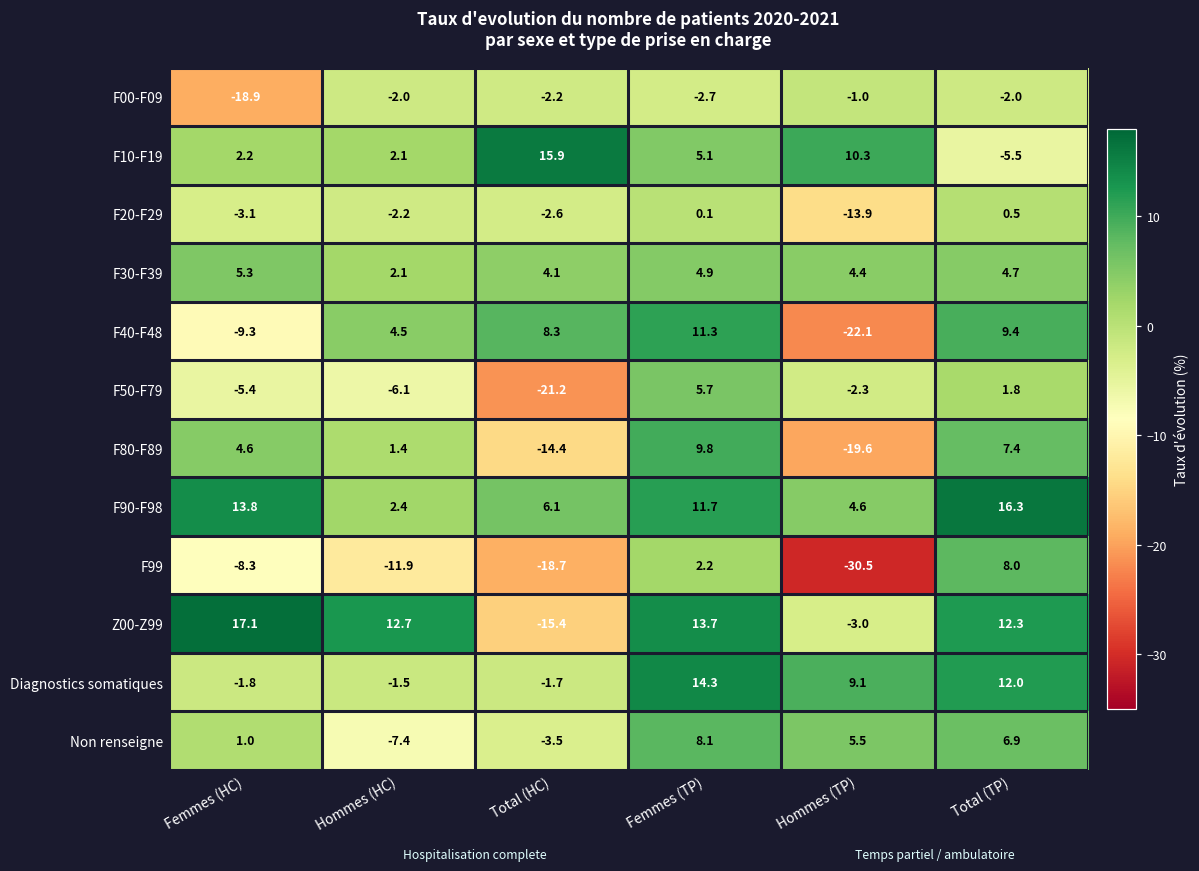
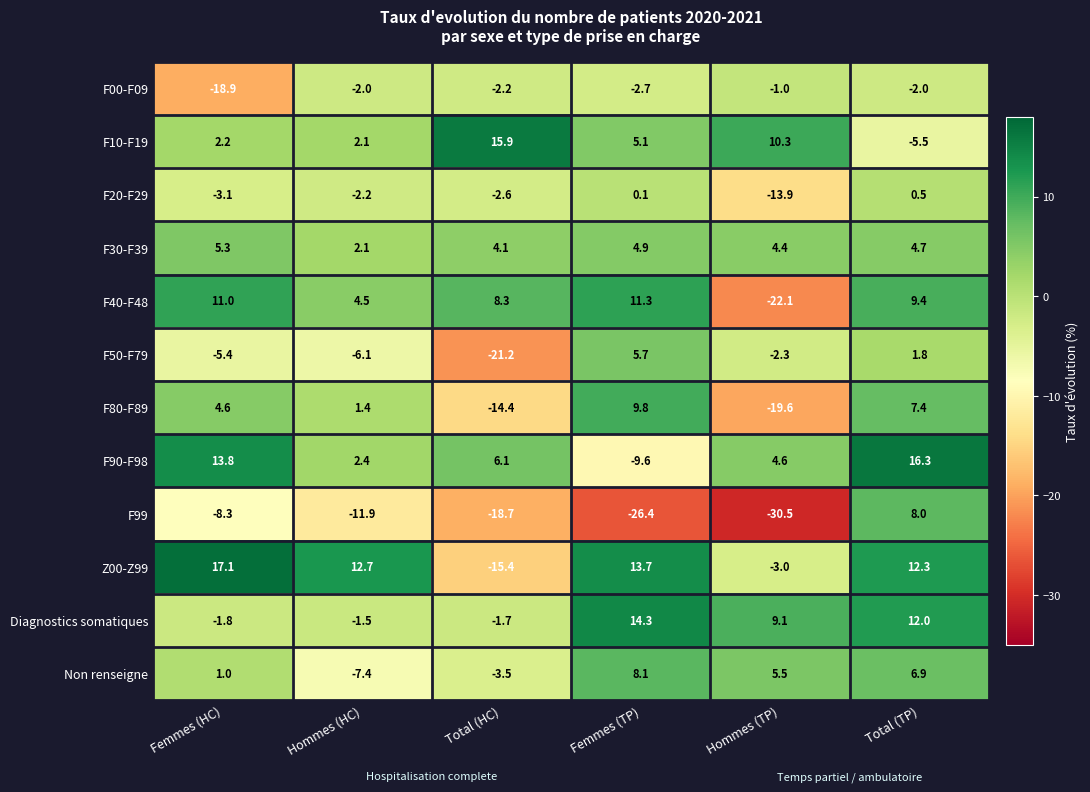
F40-F48, Femmes (HC): -9.3 -> 11.0
F90-F98, Femmes (TP): 11.7 -> -9.6
F99, Femmes (TP): 2.2 -> -26.4
